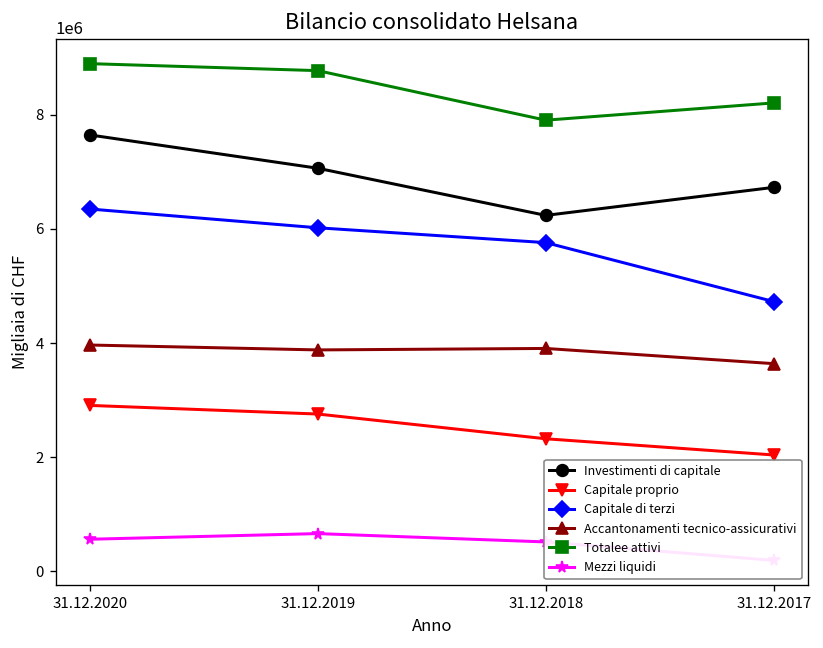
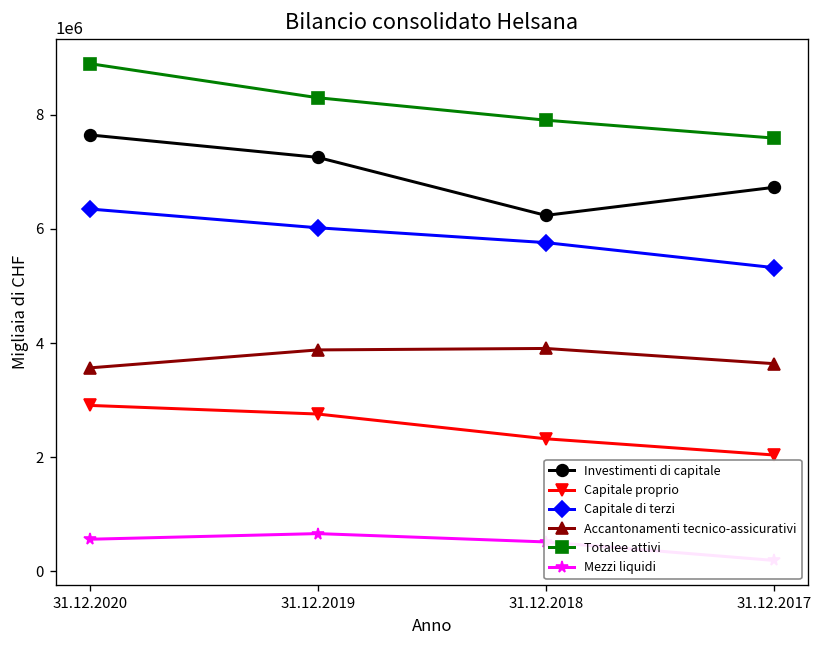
Accantonamenti tecnico-assicurativi, 31.12.2020: 4000000 -> 3600000
Investimenti di capitale, 31.12.2019: 7100000 -> 7300000
Totalee attivi, 31.12.2019: 8800000 -> 8300000
Capitale di terzi, 31.12.2017: 4700000 -> 5300000
Totalee attivi, 31.12.2017: 8200000 -> 7600000
